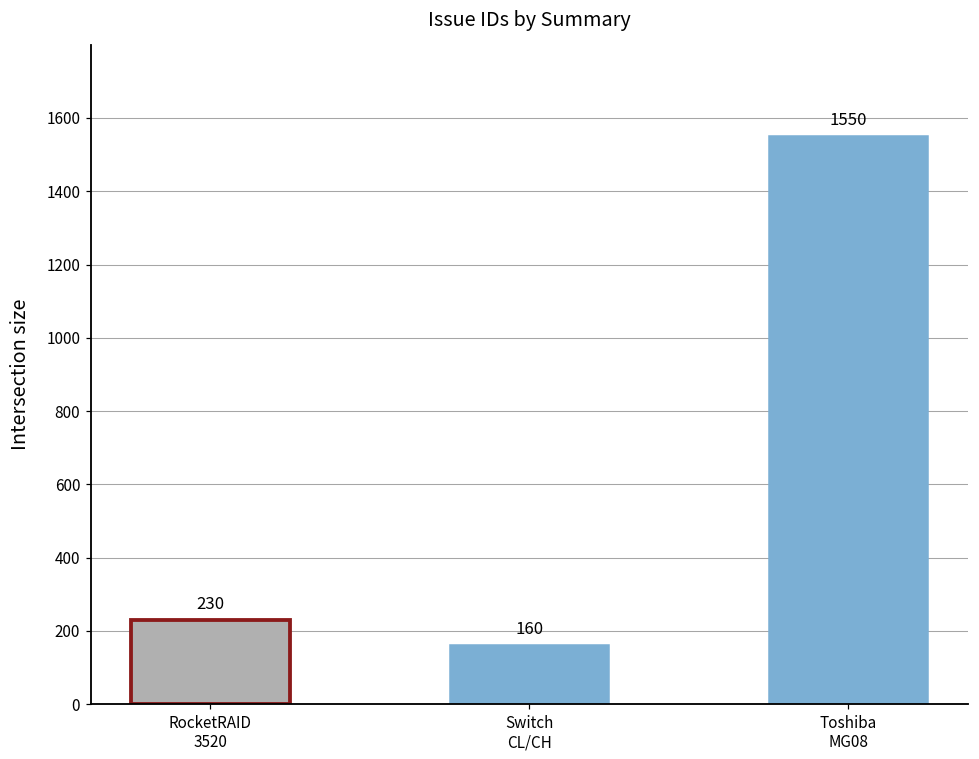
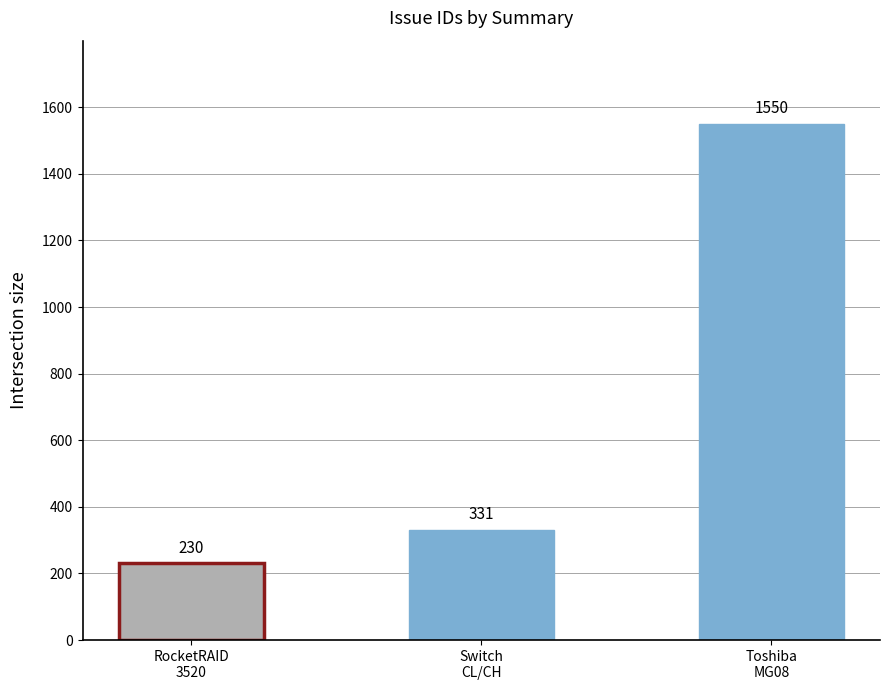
Switch CL/CH: 160 -> 331
